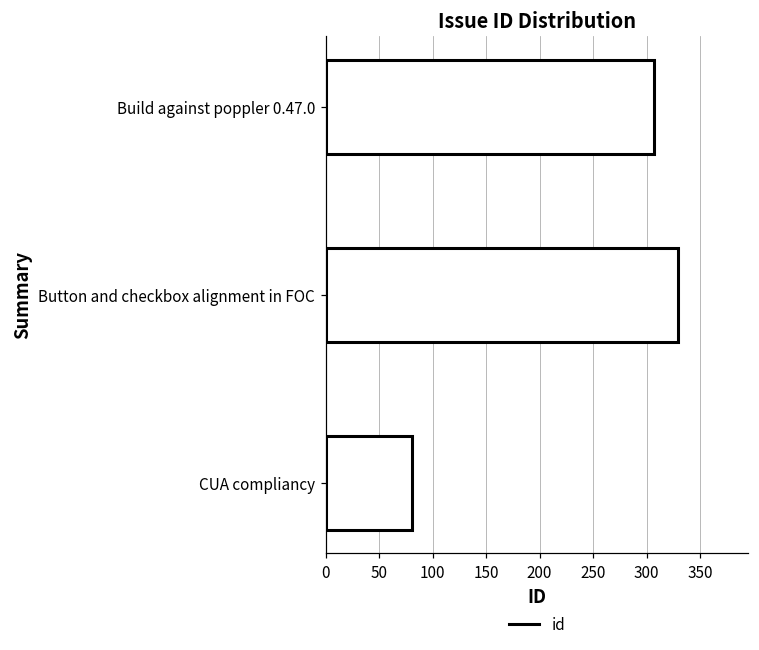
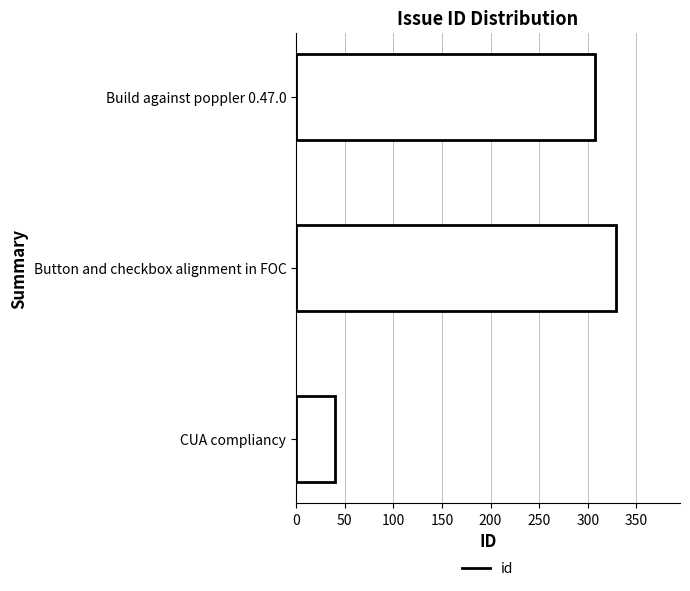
CUA compliancy: 80 -> 40
